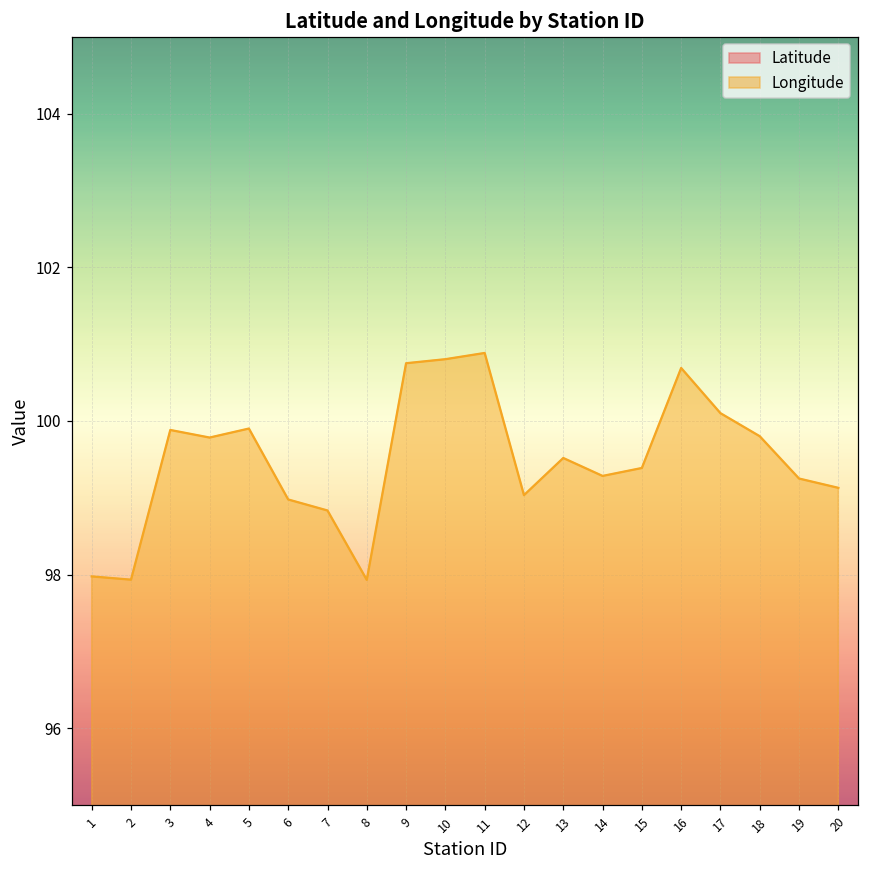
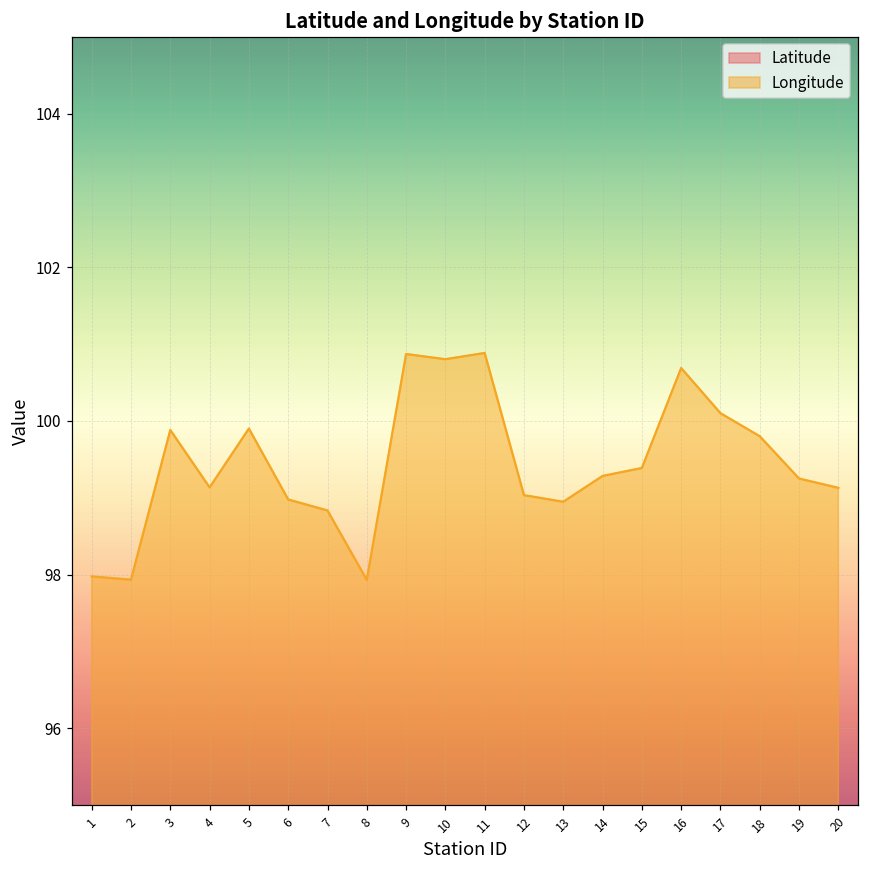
Longitude, 4: 99.8 -> 99.1
Longitude, 9: 100.8 -> 100.9
Longitude, 13: 99.5 -> 98.9
